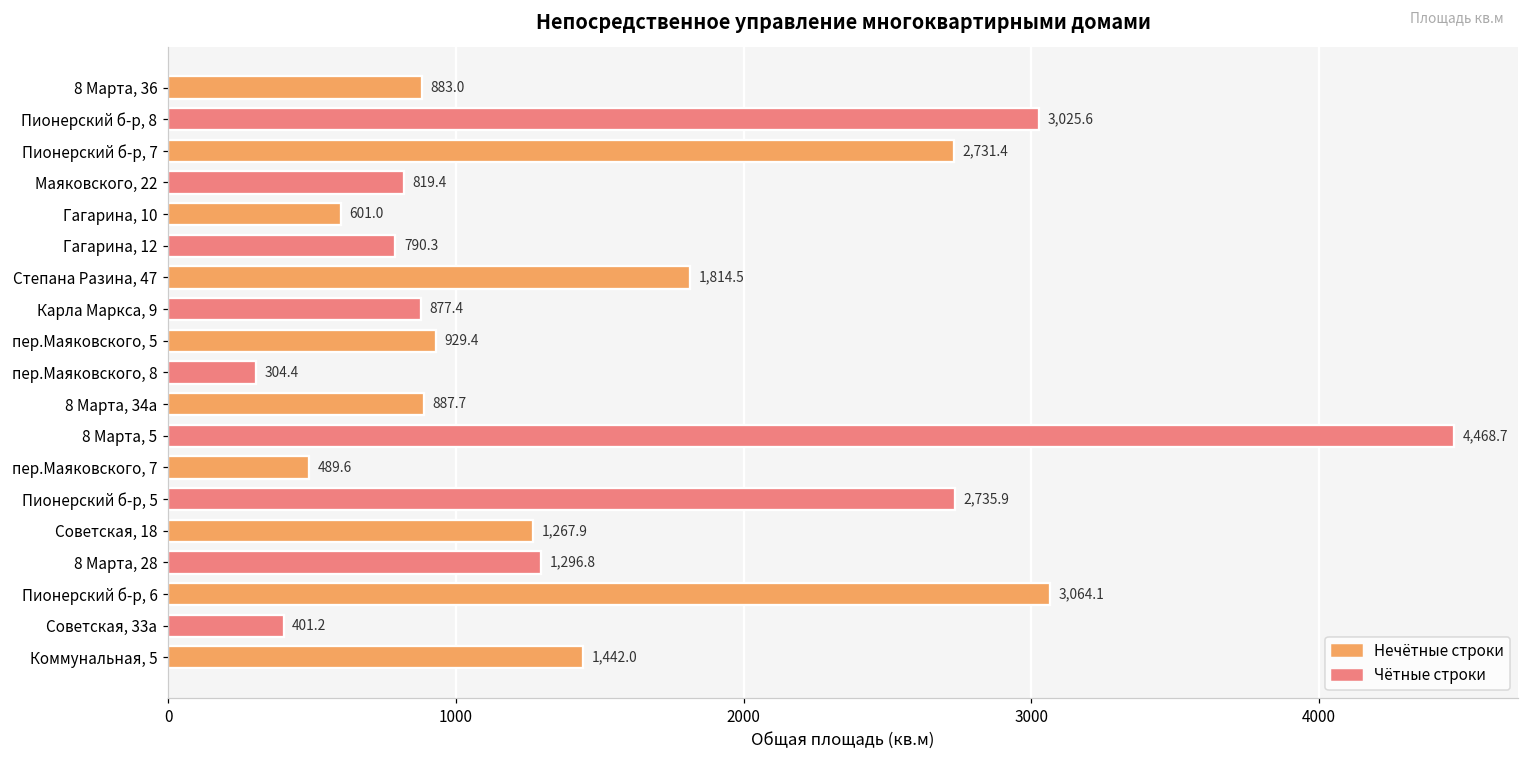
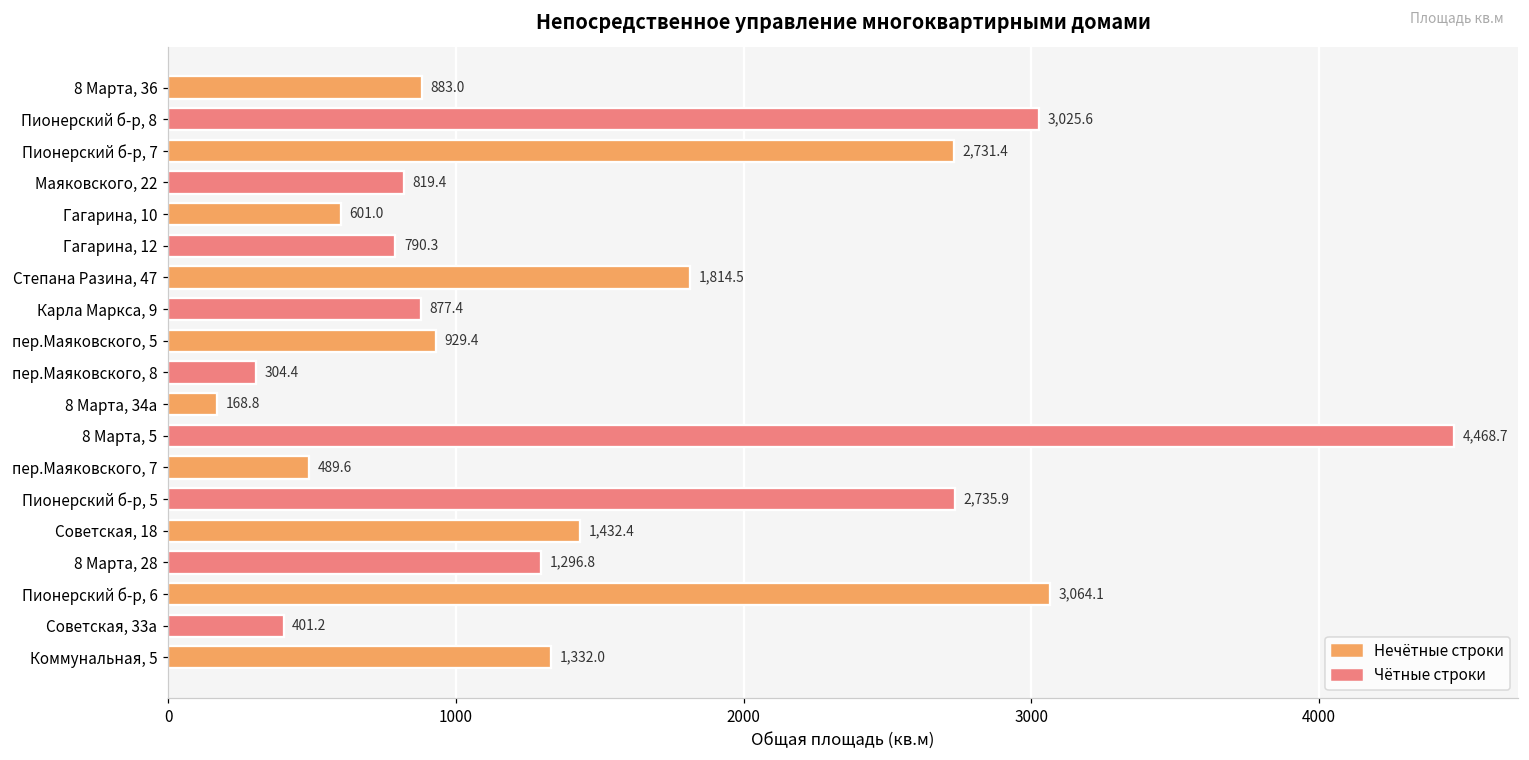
8 Марта, 34а: 887.7 -> 168.8
Советская, 18: 1,267.9 -> 1,432.4
Коммунальная, 5: 1,442.0 -> 1,332.0
